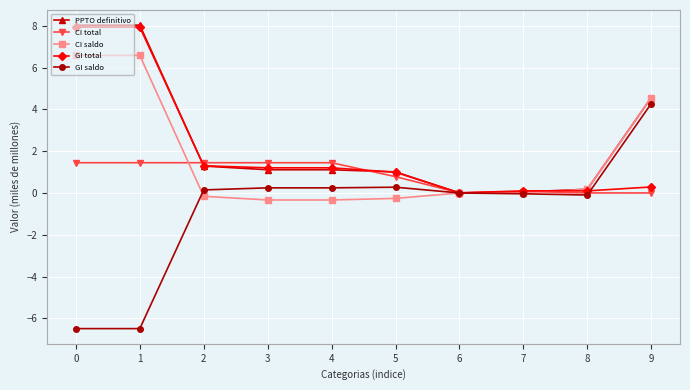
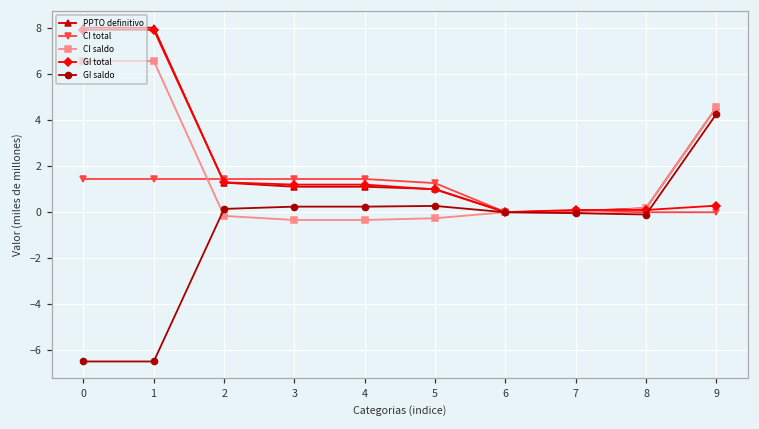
CI total, 5: 0.8 -> 1.3
